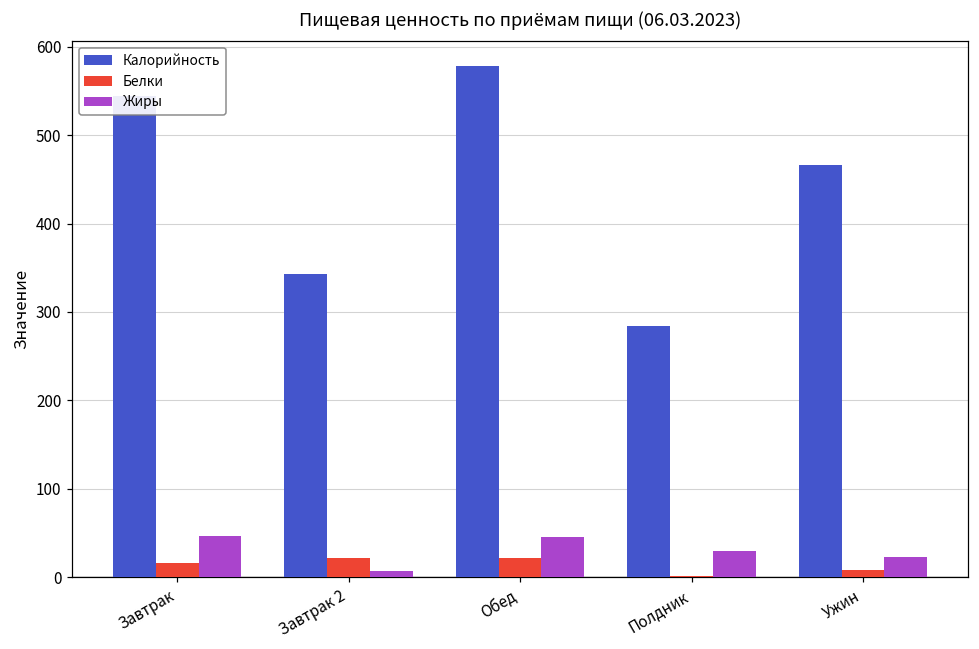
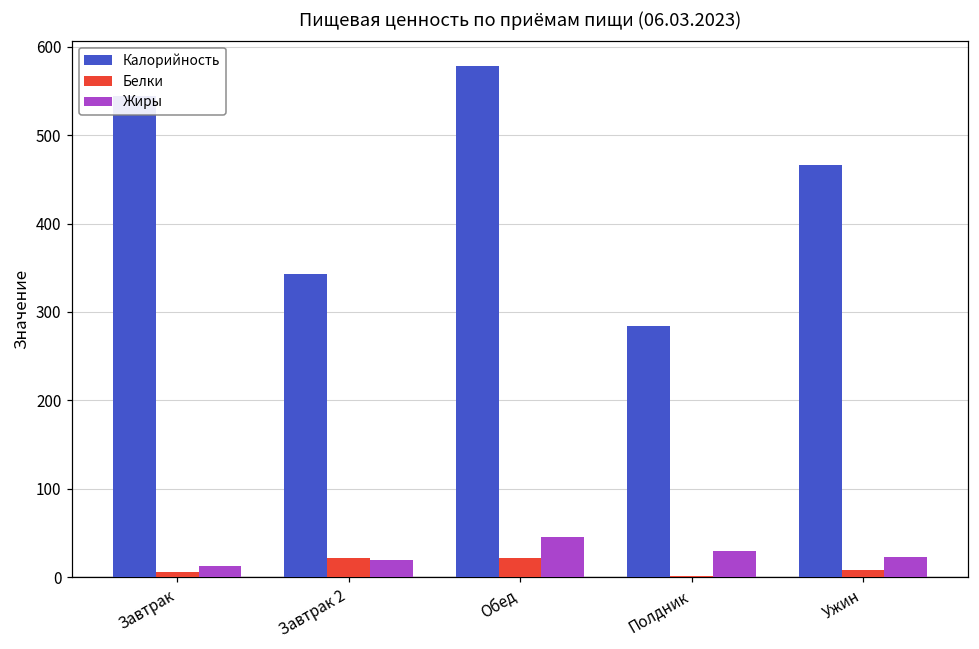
Белки, Завтрак: 20 -> 10
Жиры, Завтрак: 50 -> 10
Жиры, Завтрак 2: 10 -> 20
